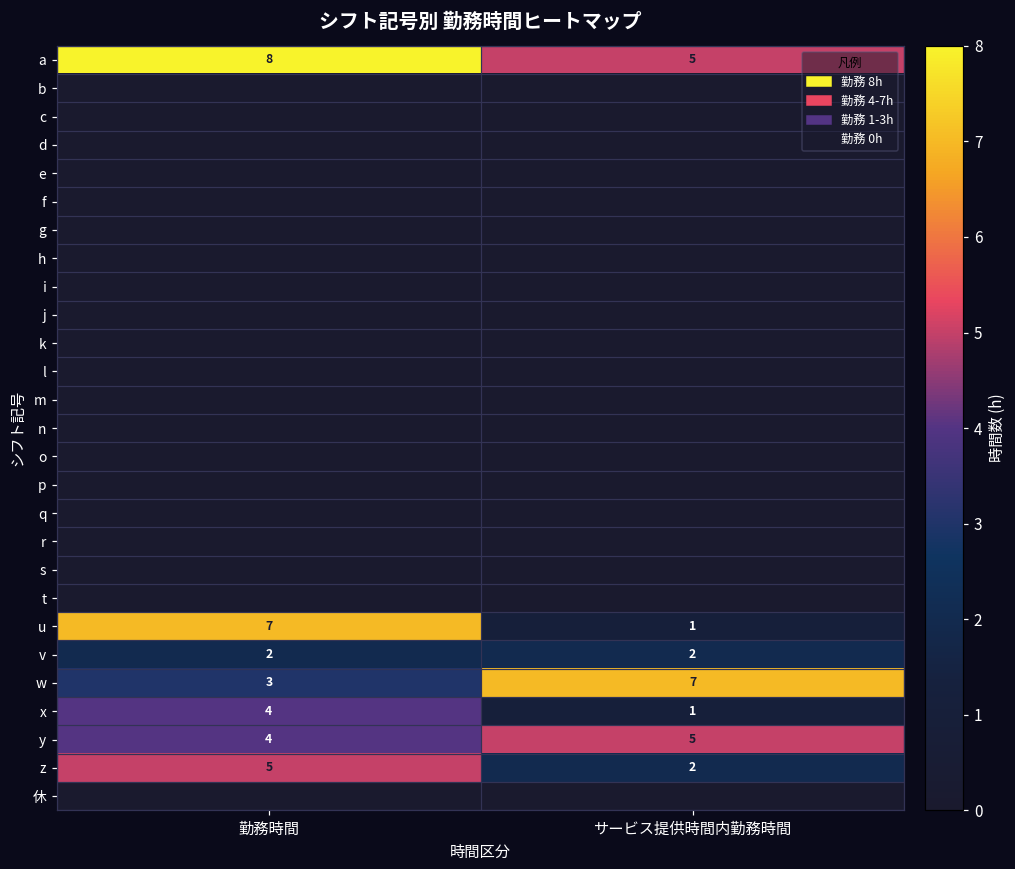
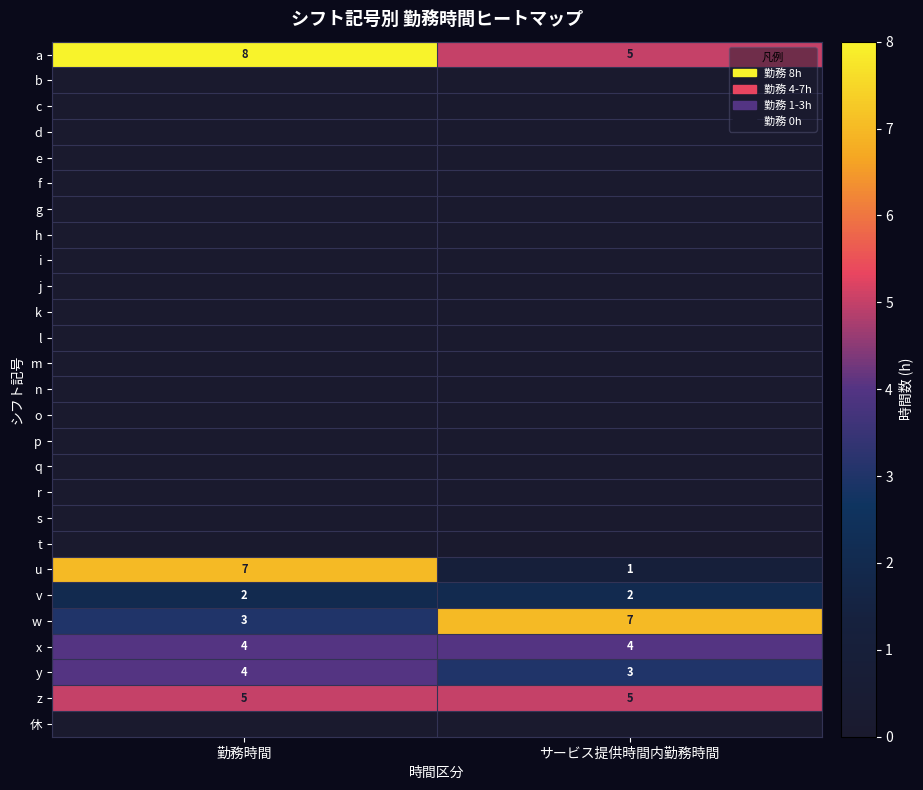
x, サービス提供時間内勤務時間: 1 -> 4
y, サービス提供時間内勤務時間: 5 -> 3
z, サービス提供時間内勤務時間: 2 -> 5
